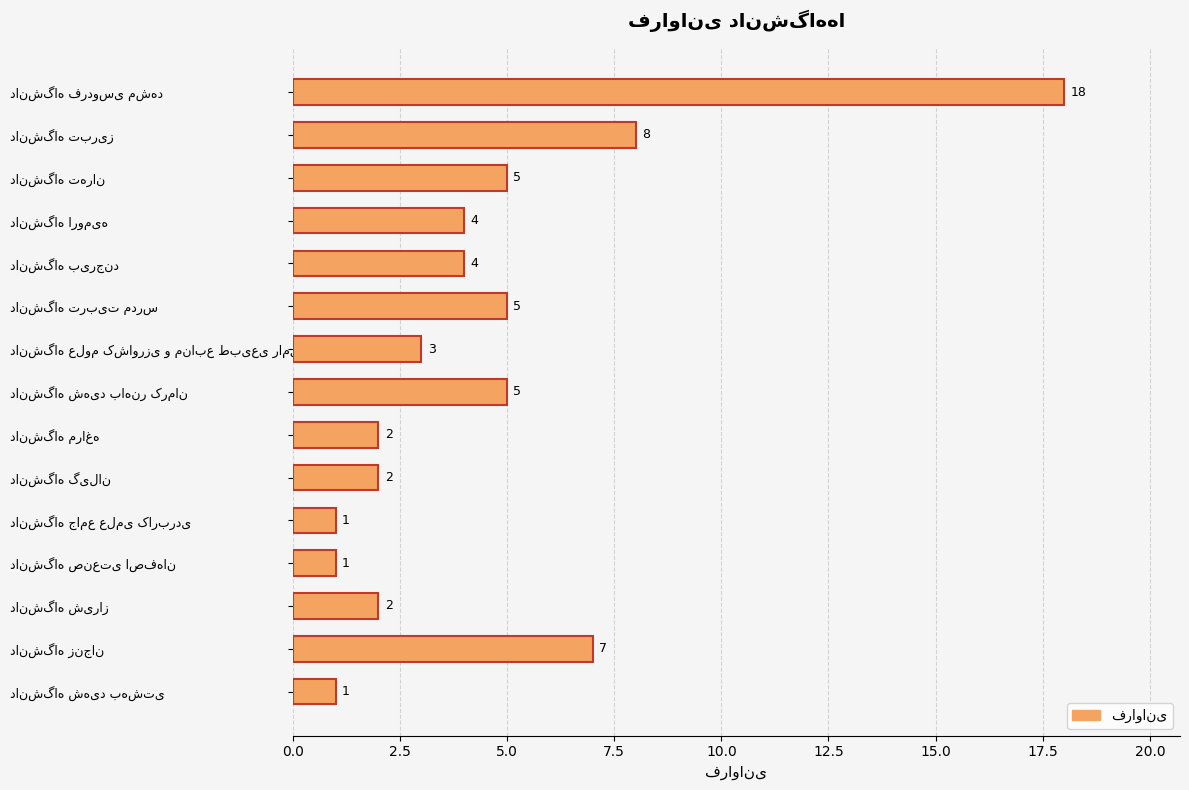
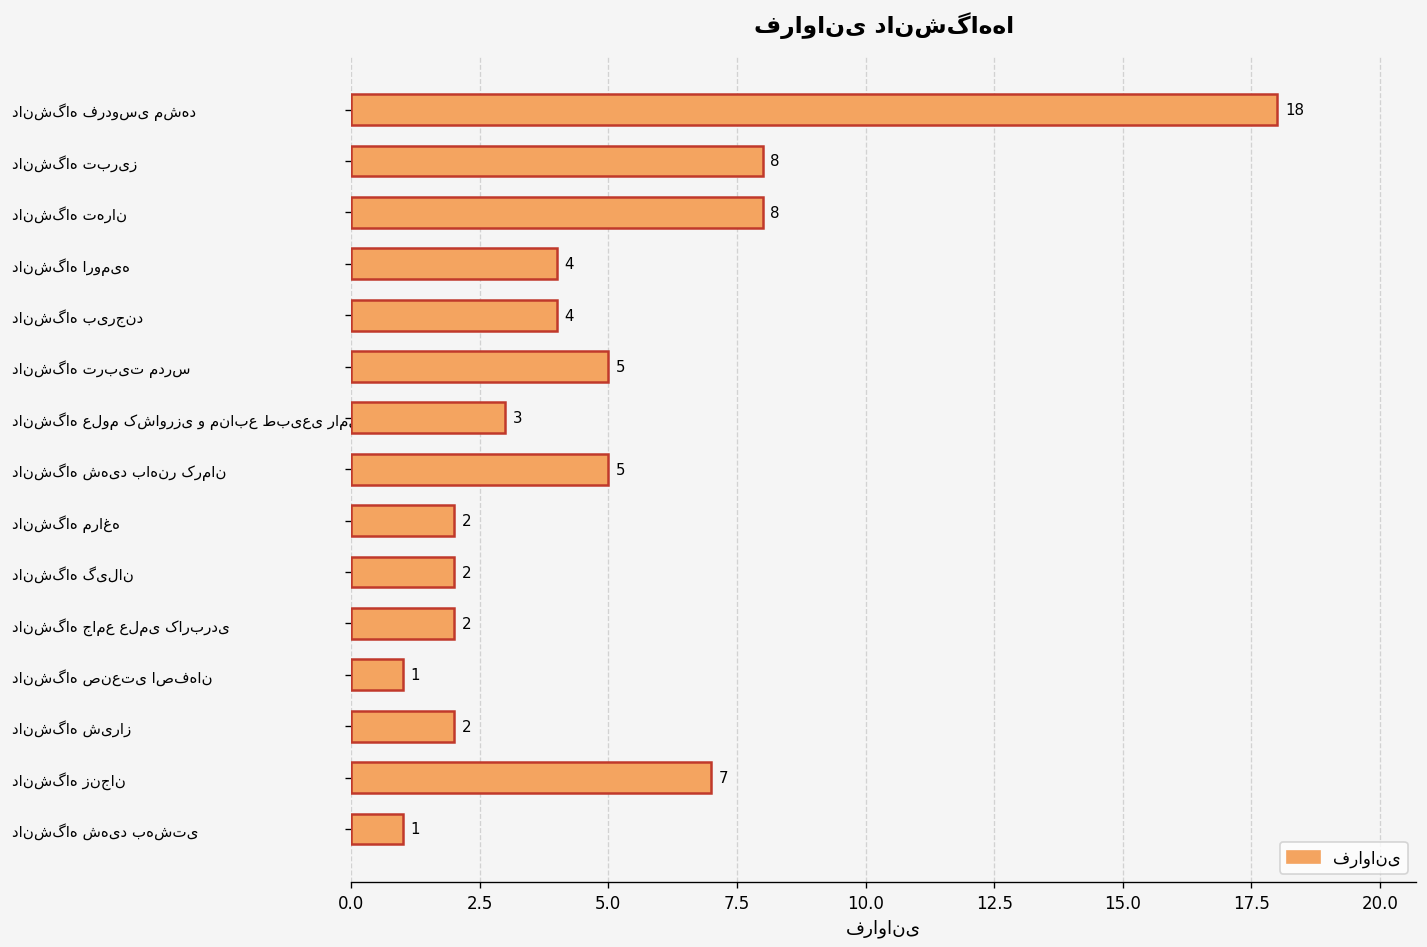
دانشگاه تهران: 5 -> 8
دانشگاه جامع علمی کاربردی: 1 -> 2
